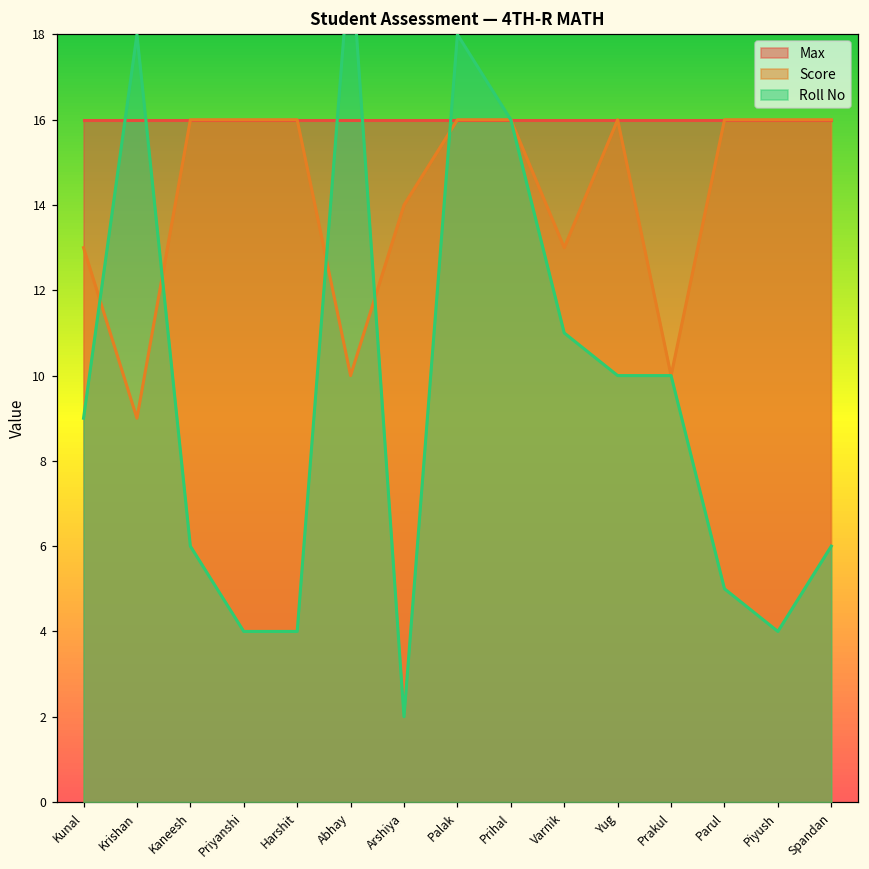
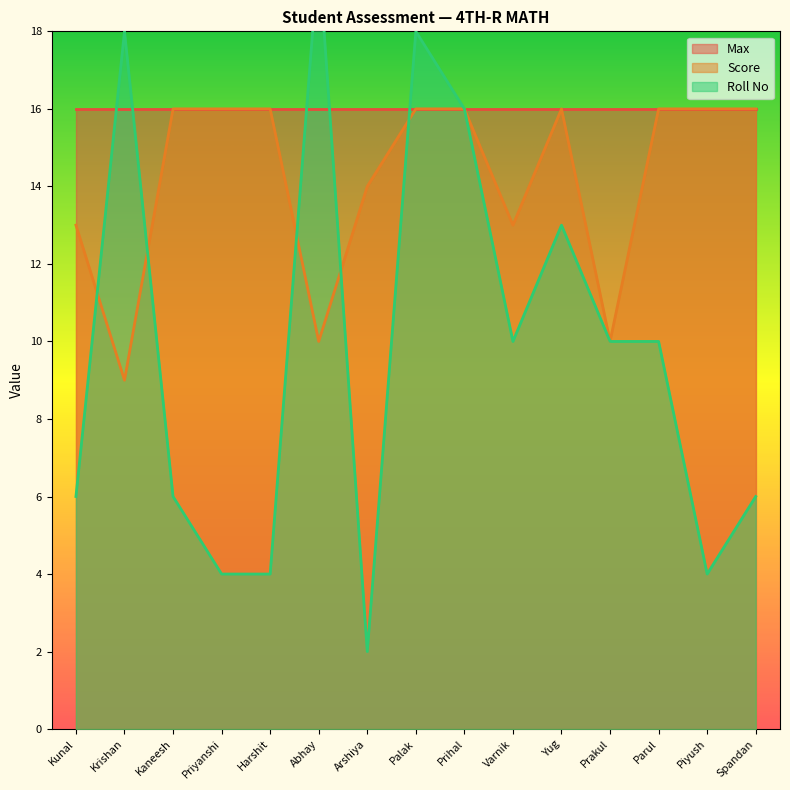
Roll No, Kunal: 9 -> 6
Roll No, Varnik: 11 -> 10
Roll No, Yug: 10 -> 13
Roll No, Parul: 5 -> 10
